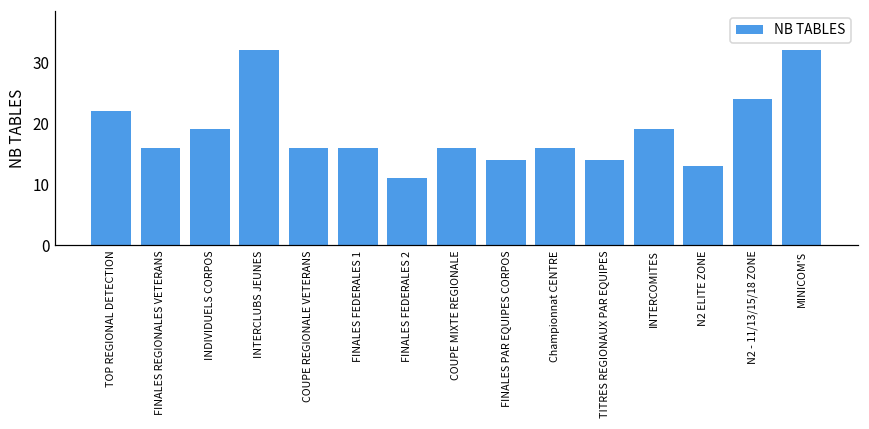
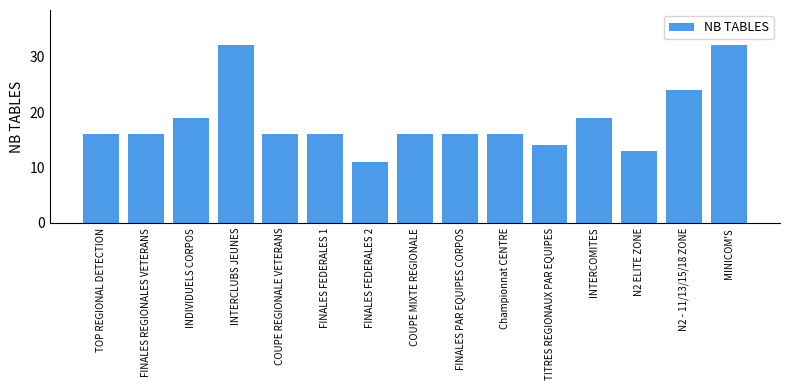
TOP REGIONAL DETECTION: 22 -> 16
FINALES PAR EQUIPES CORPOS: 14 -> 16
